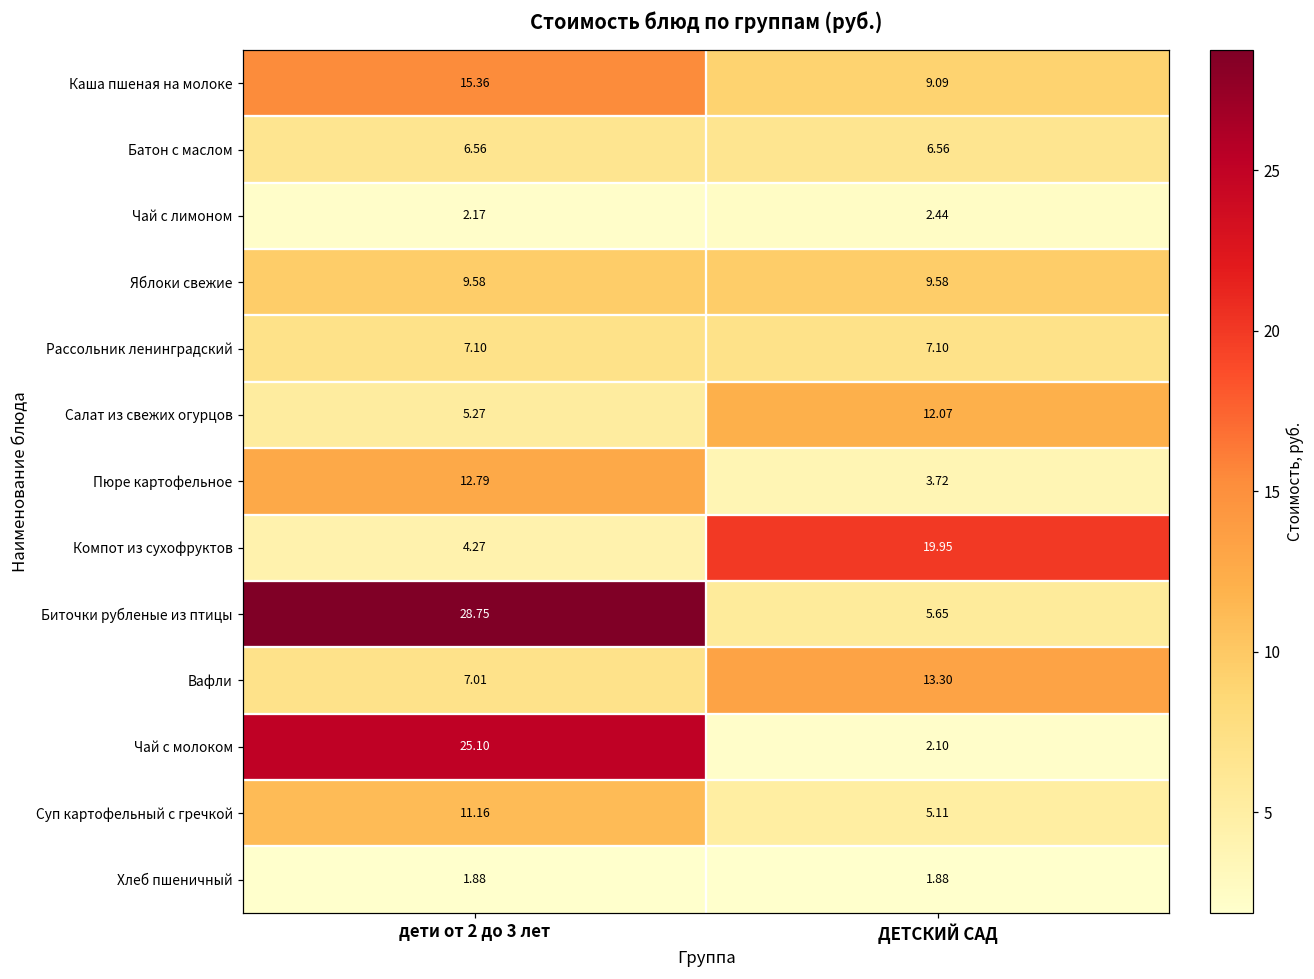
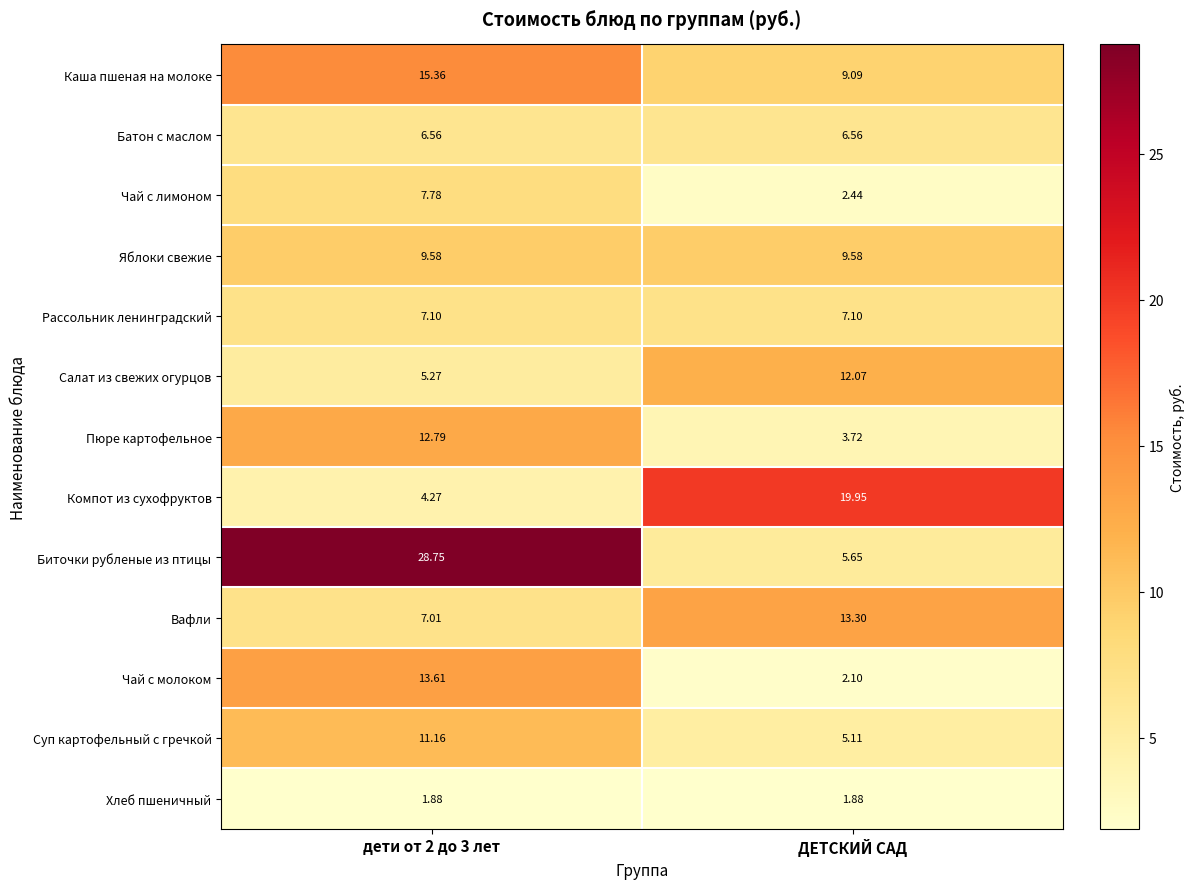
Чай с лимоном, дети от 2 до 3 лет: 2.17 -> 7.78
Чай с молоком, дети от 2 до 3 лет: 25.10 -> 13.61
